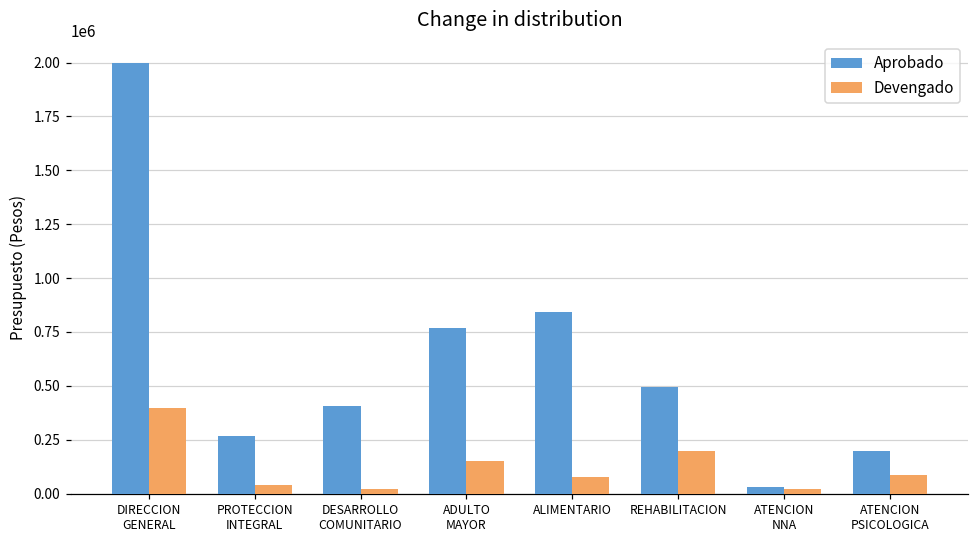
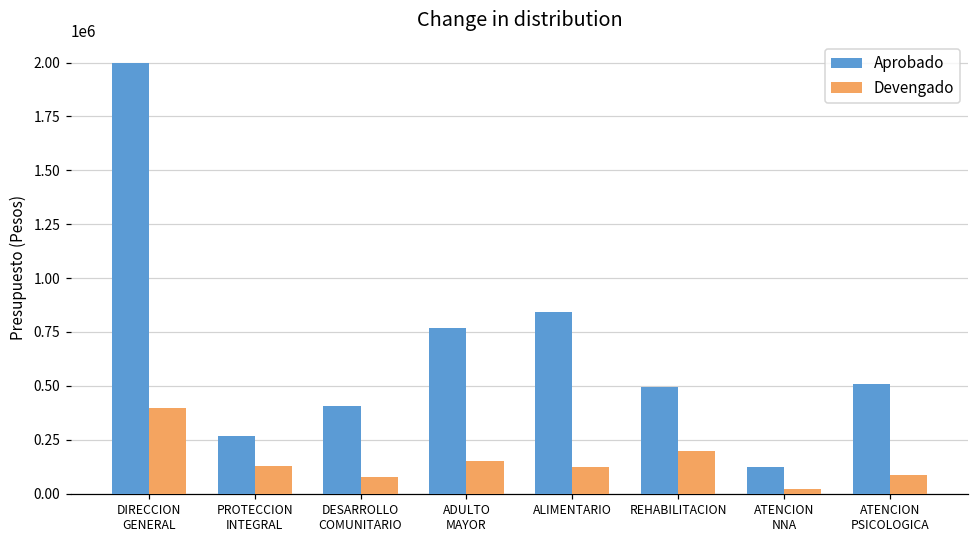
Devengado, PROTECCION INTEGRAL: 40000 -> 130000
Devengado, DESARROLLO COMUNITARIO: 20000 -> 80000
Devengado, ALIMENTARIO: 80000 -> 120000
Aprobado, ATENCION NNA: 30000 -> 120000
Aprobado, ATENCION PSICOLOGICA: 200000 -> 510000
